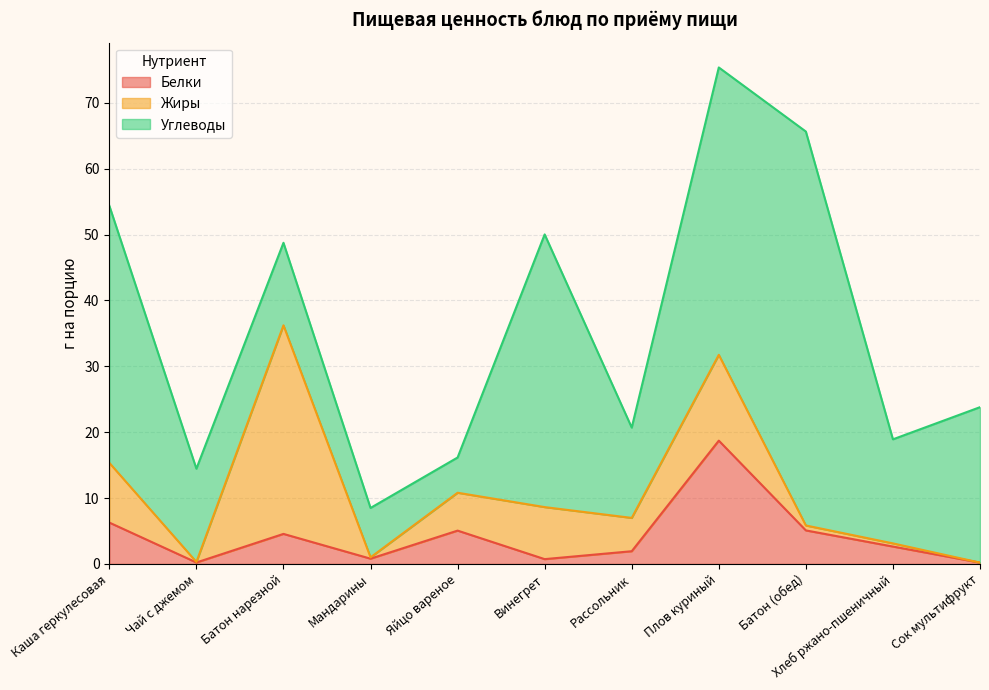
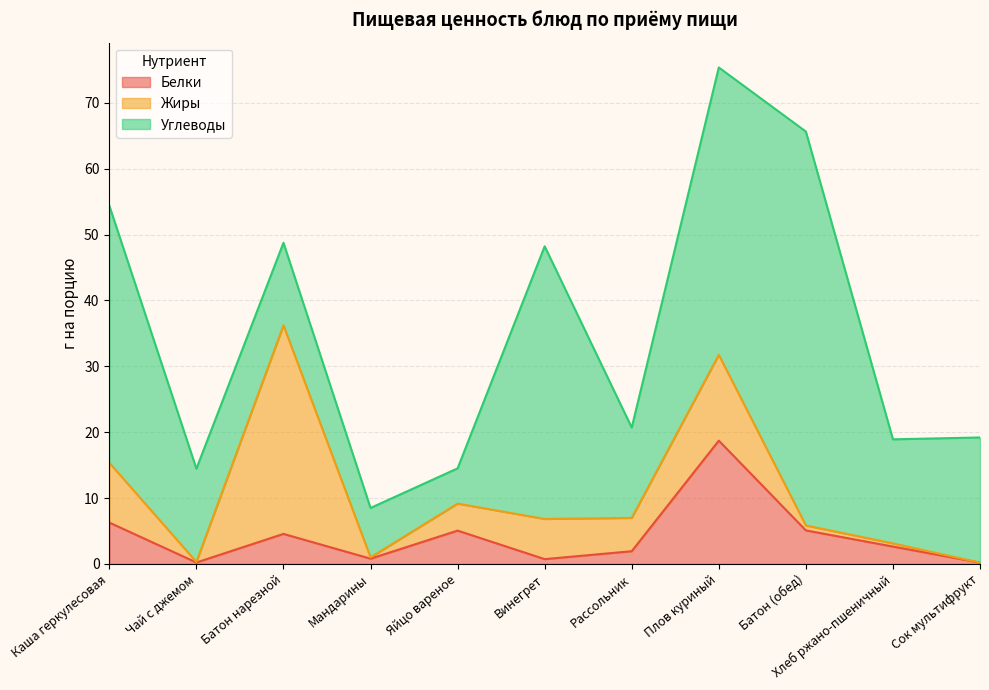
Жиры, Яйцо вареное: 6 -> 4
Жиры, Винегрет: 8 -> 6
Углеводы, Сок мультифрукт: 24 -> 19
